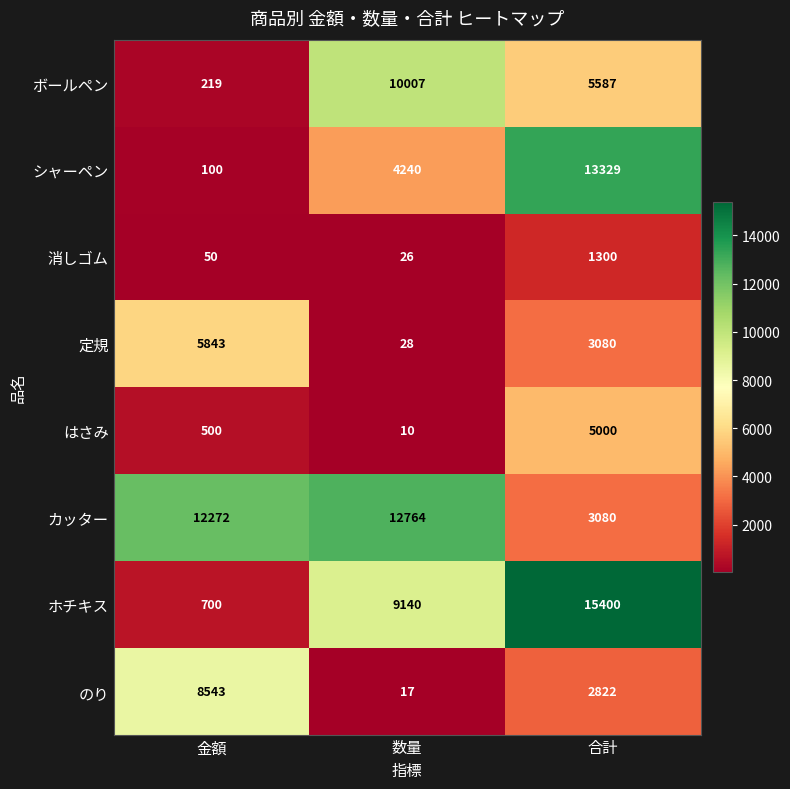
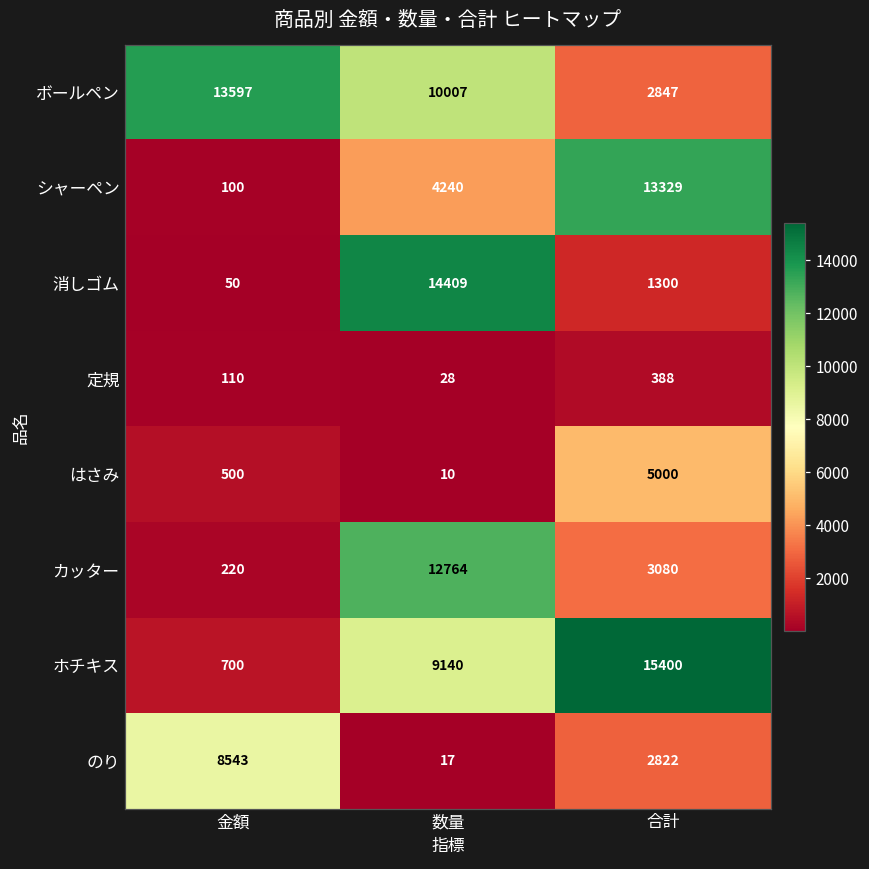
ボールペン, 金額: 219 -> 13597
ボールペン, 合計: 5587 -> 2847
消しゴム, 数量: 26 -> 14409
定規, 金額: 5843 -> 110
定規, 合計: 3080 -> 388
カッター, 金額: 12272 -> 220
